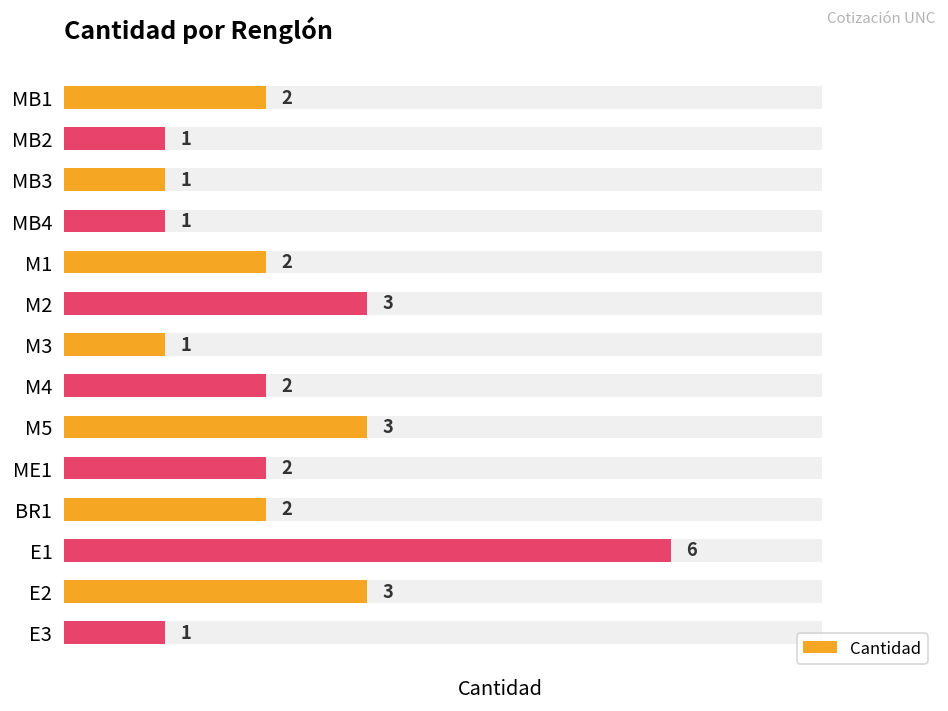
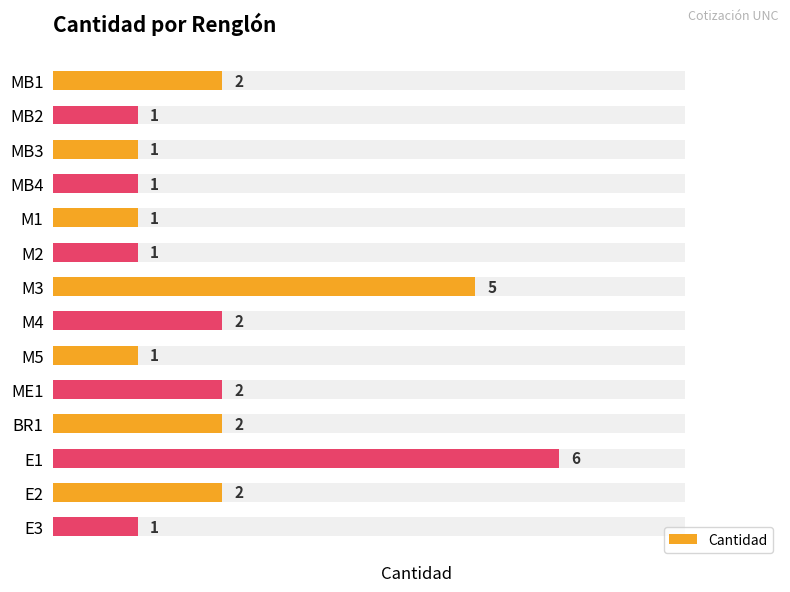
Cantidad, M1: 2 -> 1
Cantidad, M2: 3 -> 1
Cantidad, M3: 1 -> 5
Cantidad, M5: 3 -> 1
Cantidad, E2: 3 -> 2
